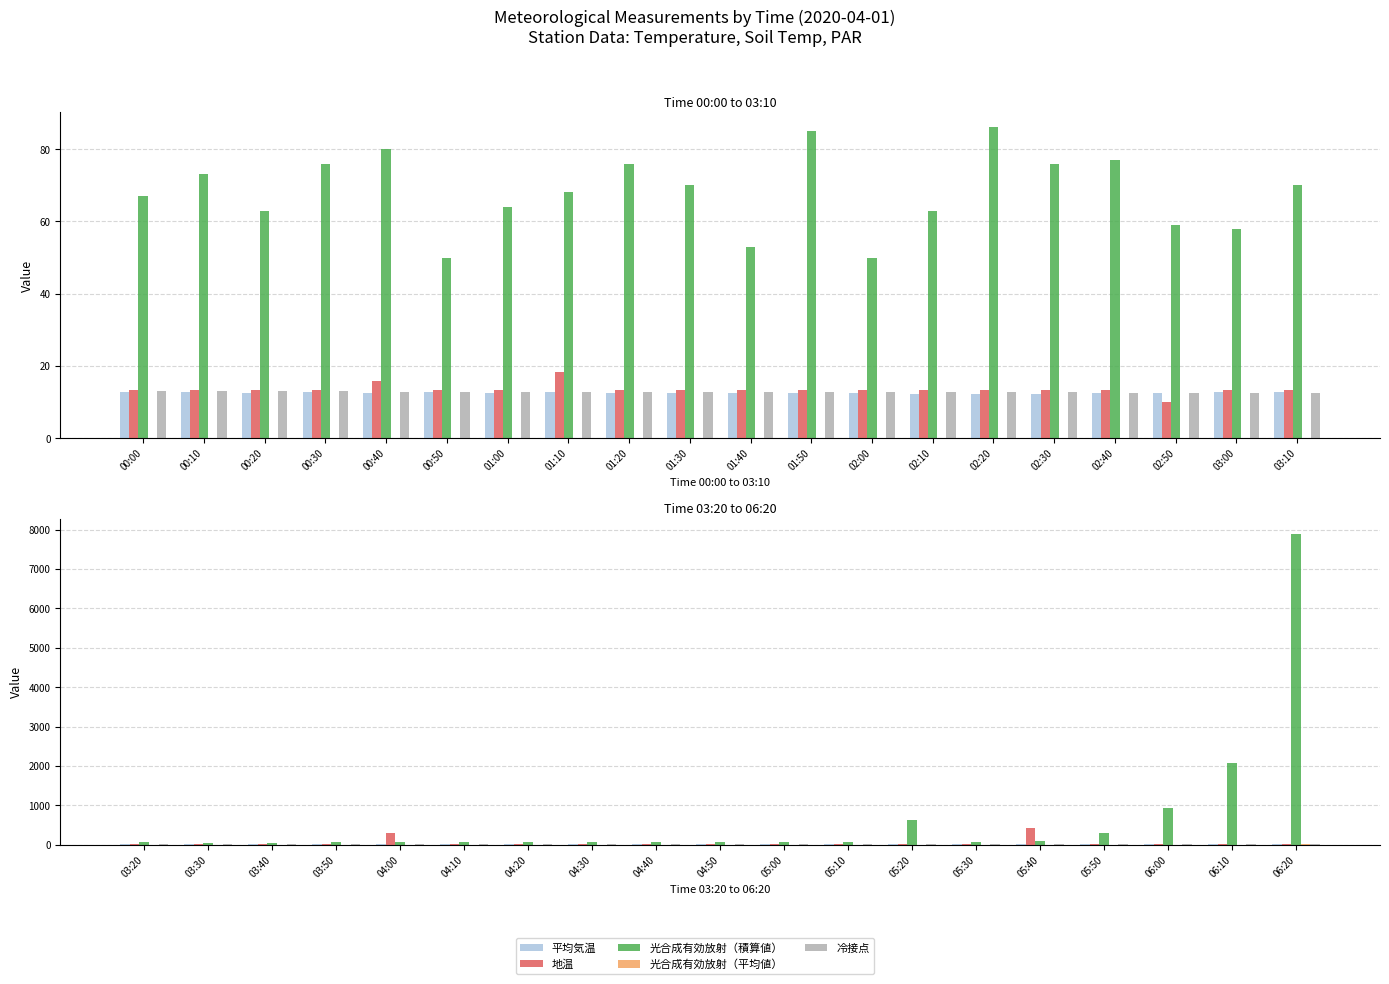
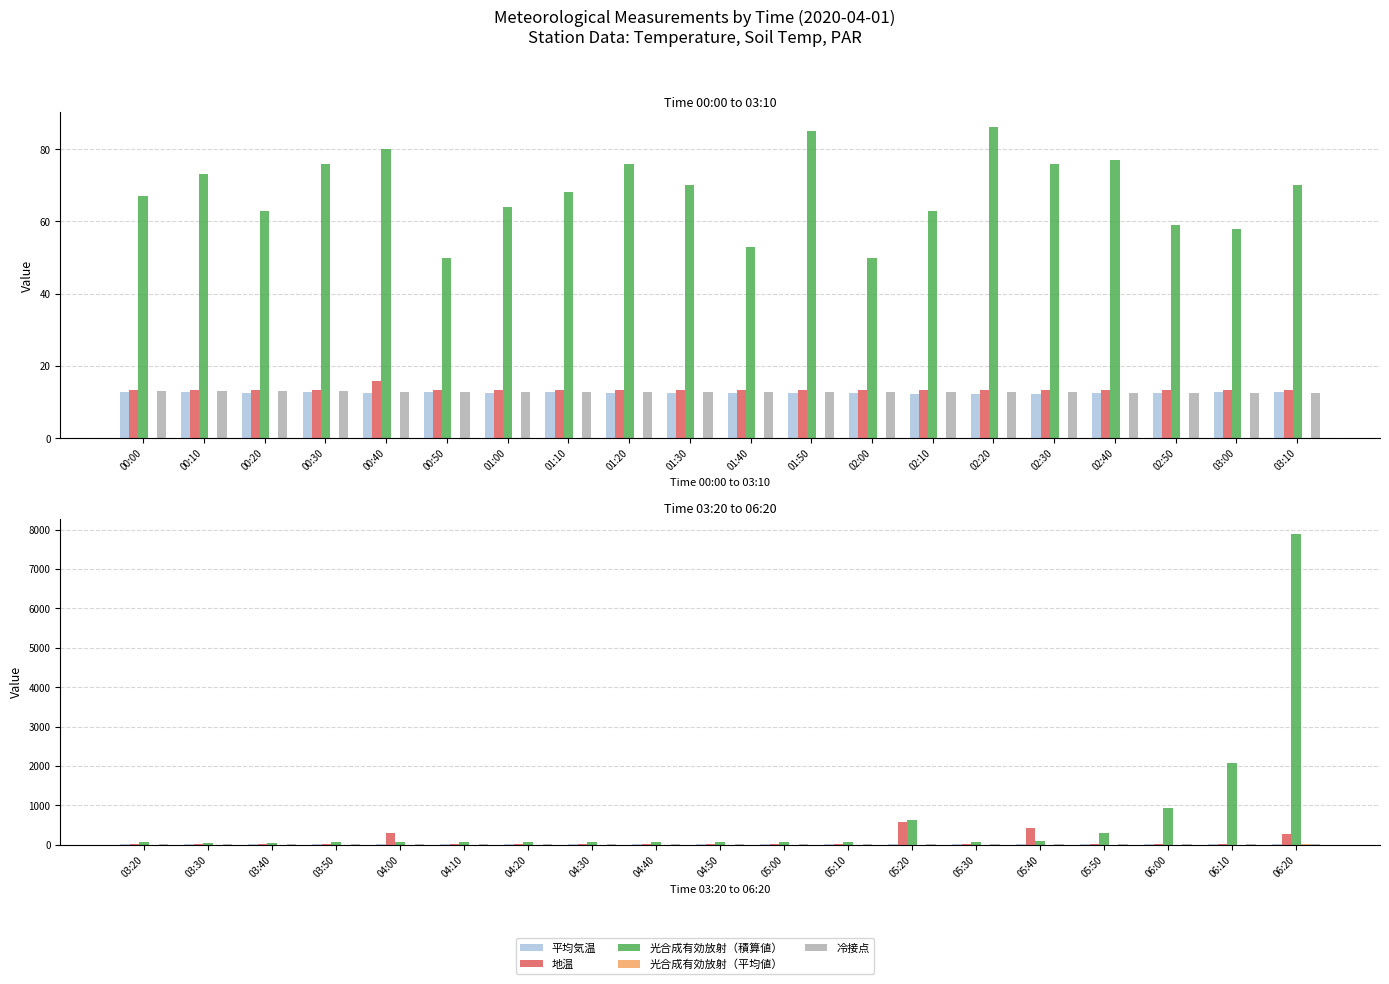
Time 00:00 to 03:10, 地温, 01:10: 18 -> 13
Time 00:00 to 03:10, 地温, 02:50: 10 -> 13
Time 03:20 to 06:20, 地温, 05:20: 0 -> 600
Time 03:20 to 06:20, 地温, 06:20: 0 -> 300
